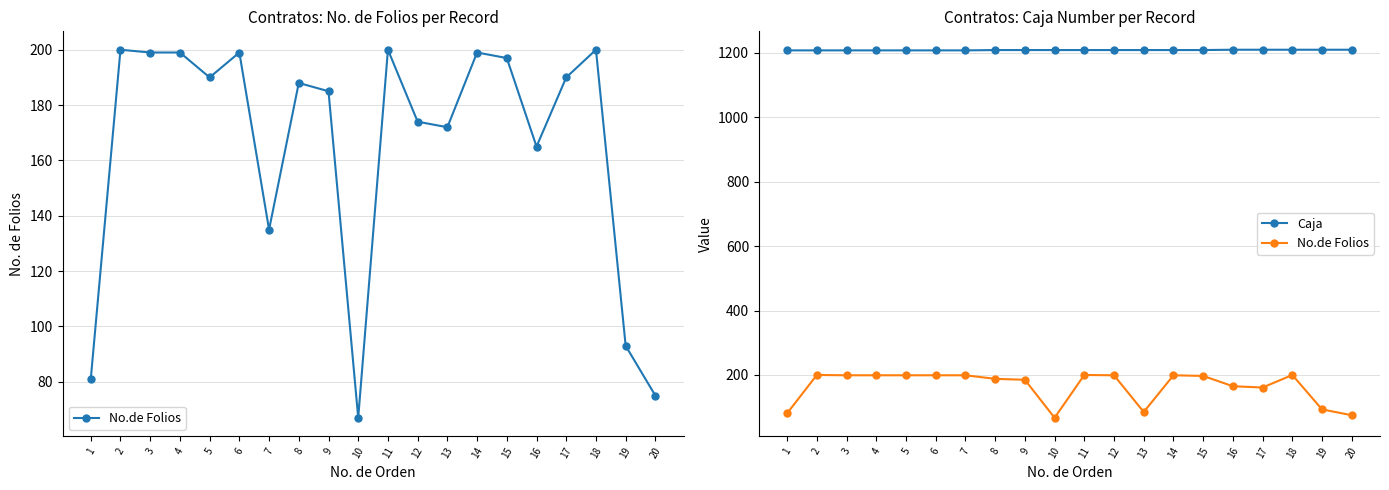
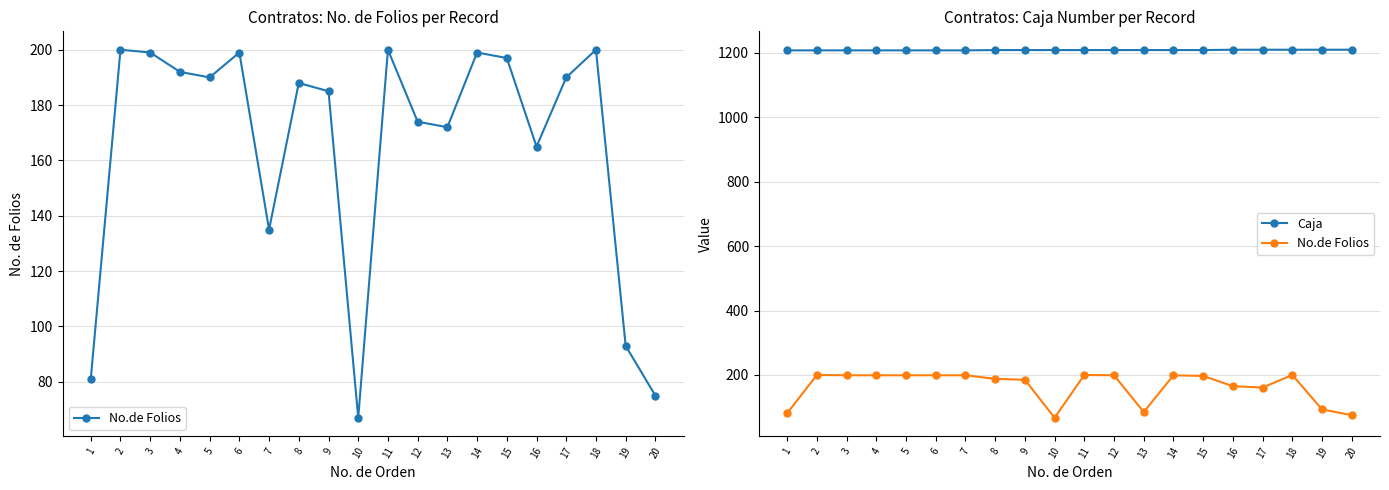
Contratos: No. de Folios per Record, 4: 199 -> 192
